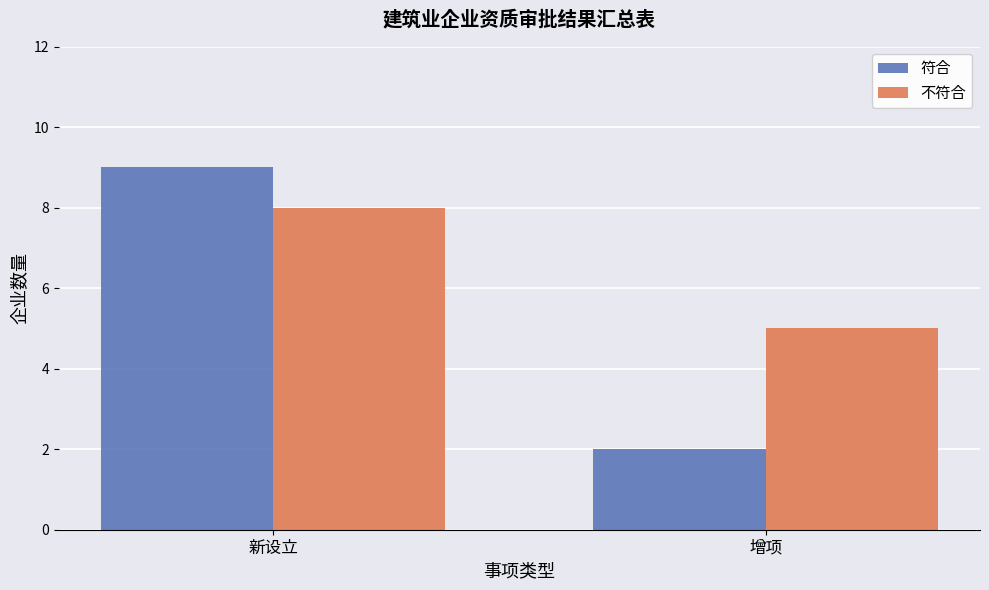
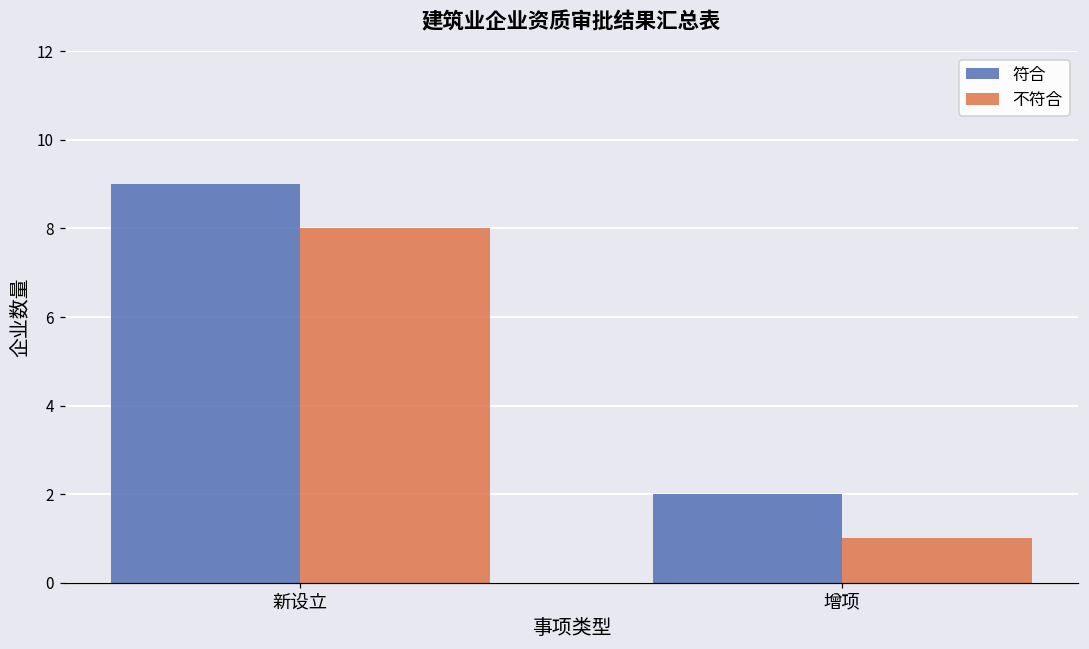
不符合, 增项: 5 -> 1
